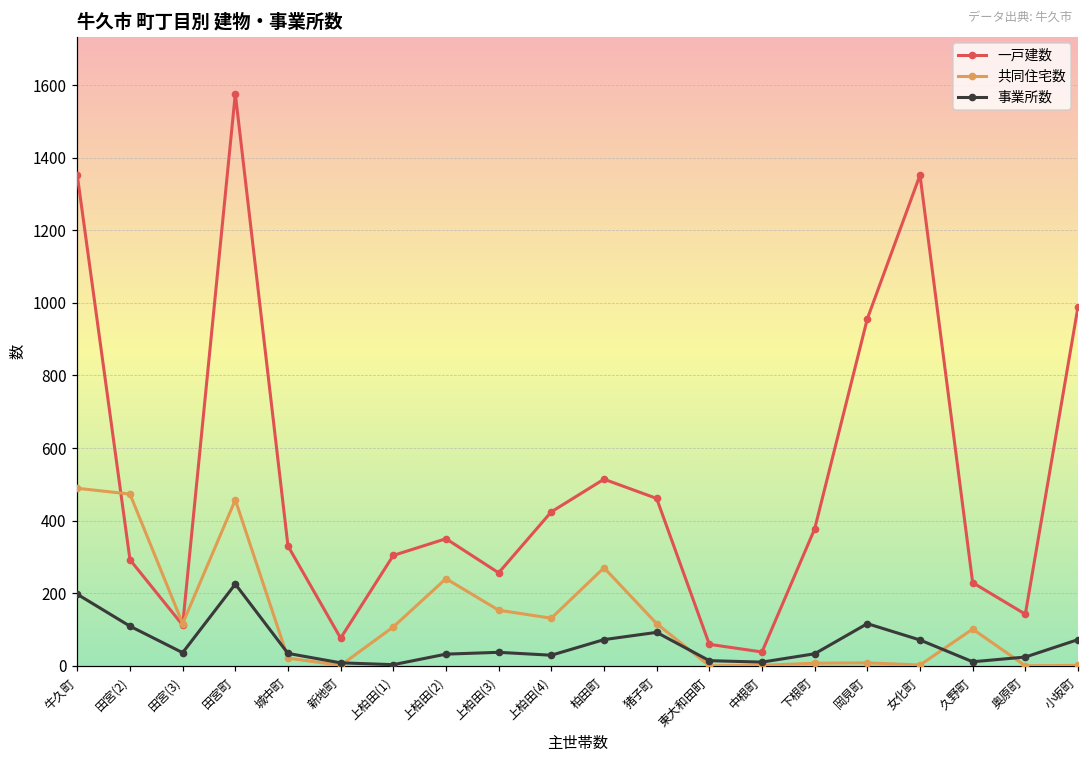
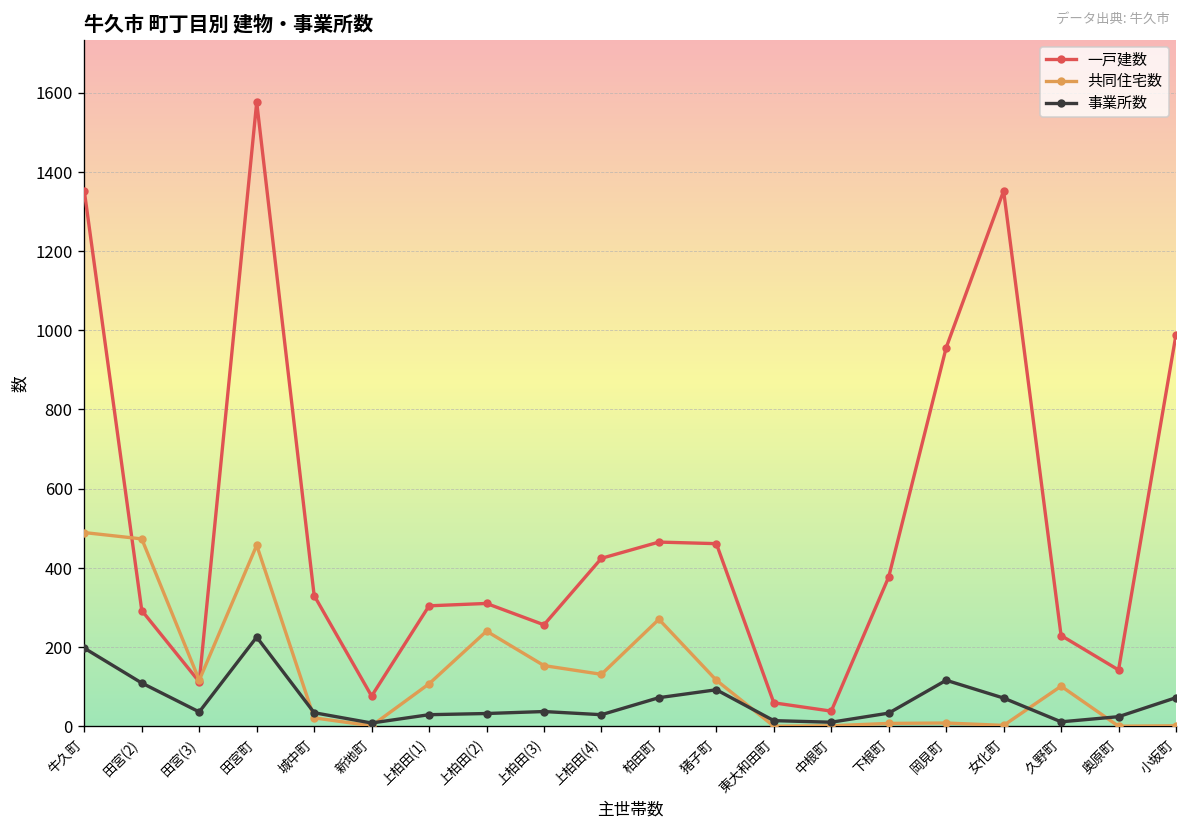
事業所数, 上柏田(1): 0 -> 30
一戸建数, 上柏田(2): 350 -> 310
一戸建数, 柏田町: 510 -> 470
